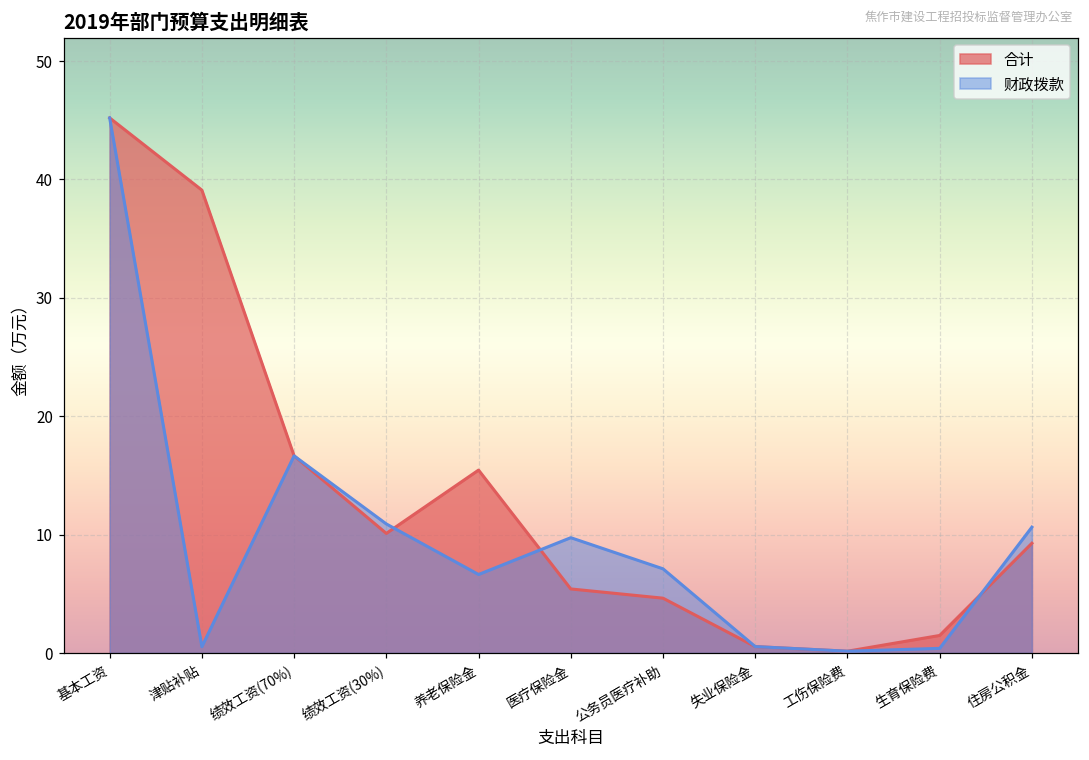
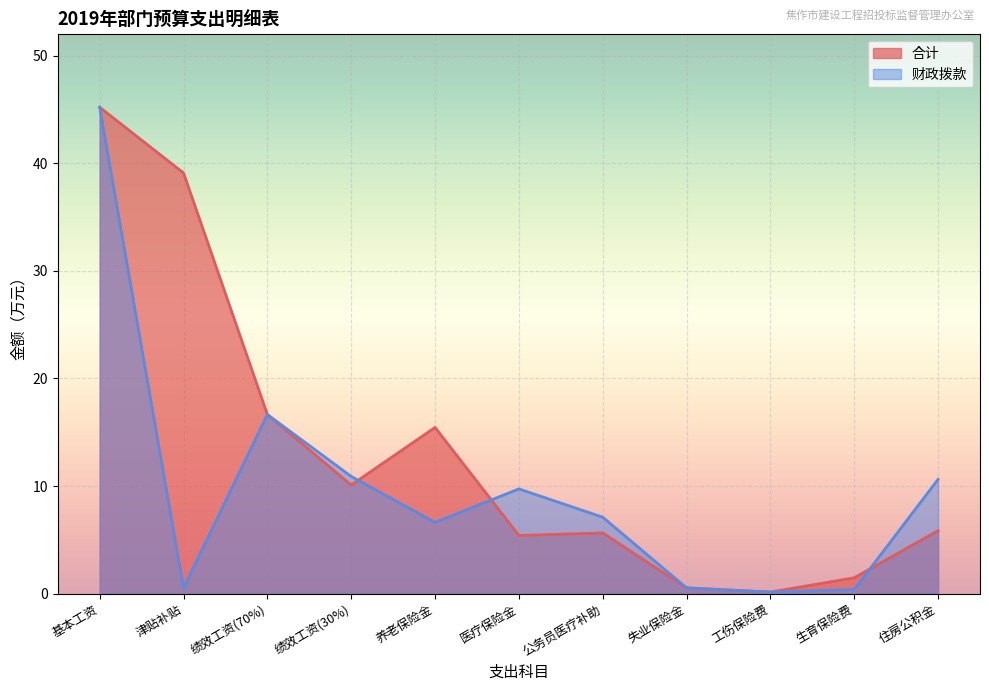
合计, 公务员医疗补助: 4.6 -> 5.7
合计, 住房公积金: 9.3 -> 5.9
